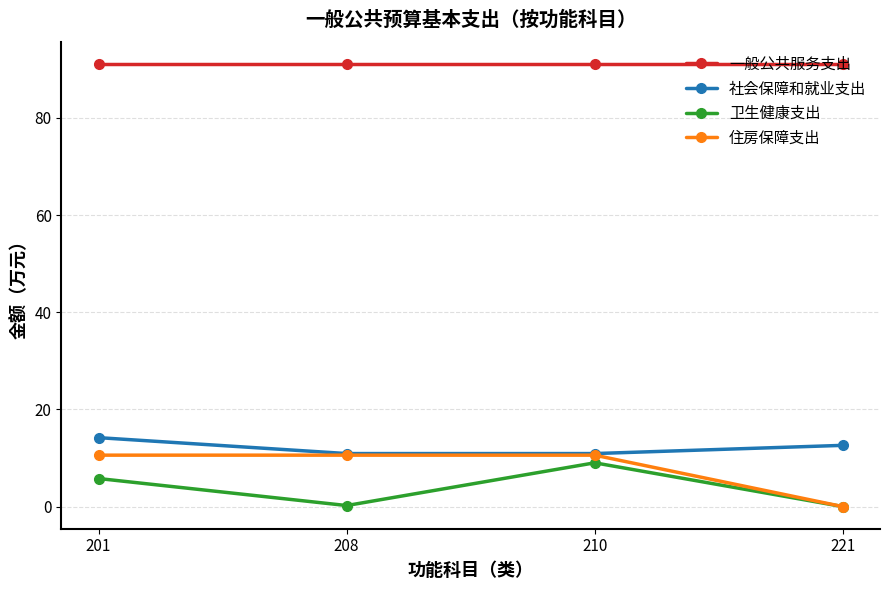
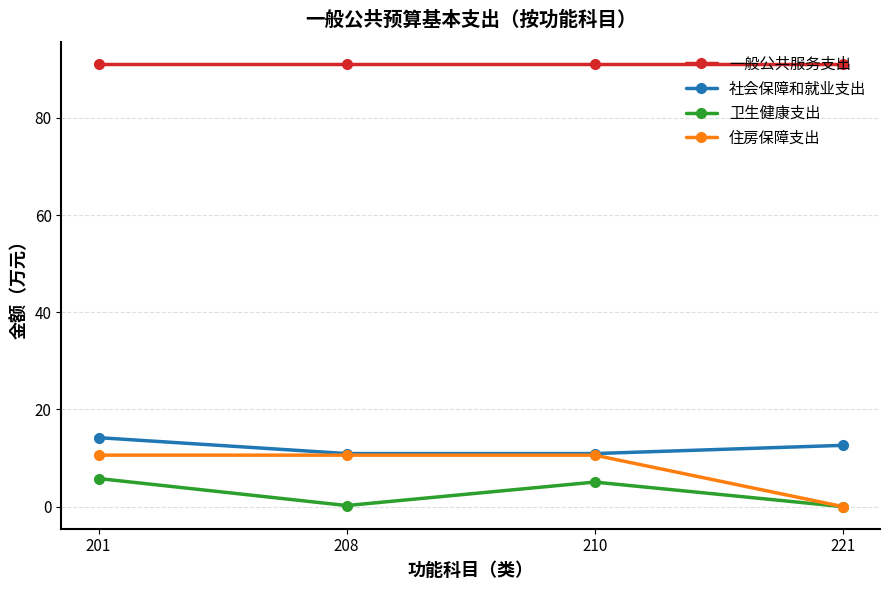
卫生健康支出, 210: 9 -> 5
